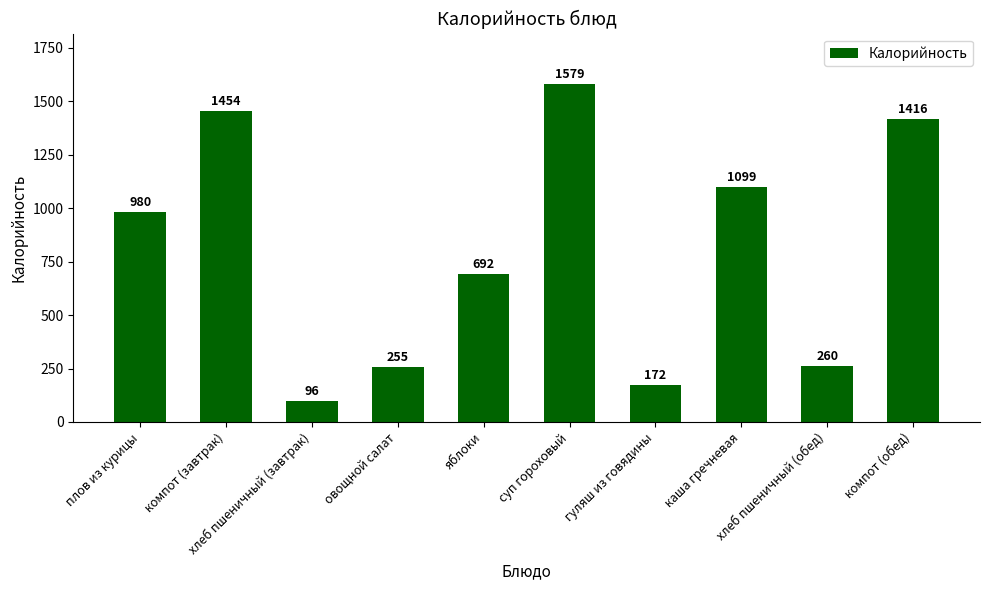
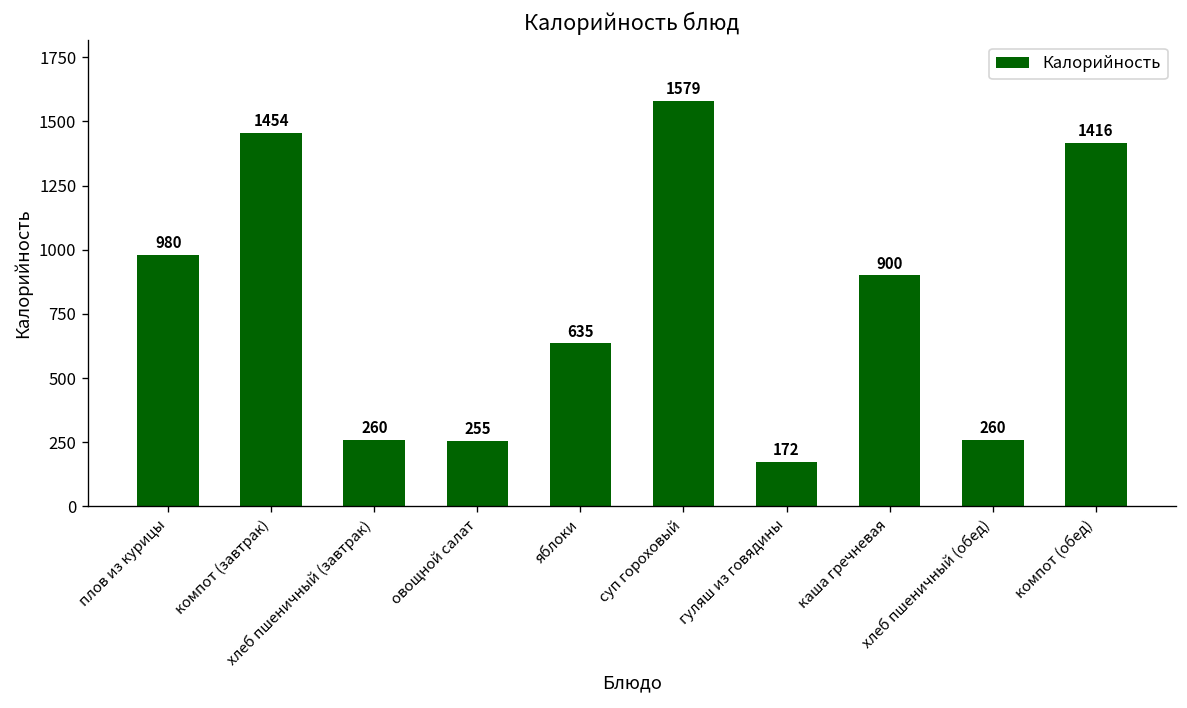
хлеб пшеничный (завтрак): 96 -> 260
яблоки: 692 -> 635
каша гречневая: 1099 -> 900
